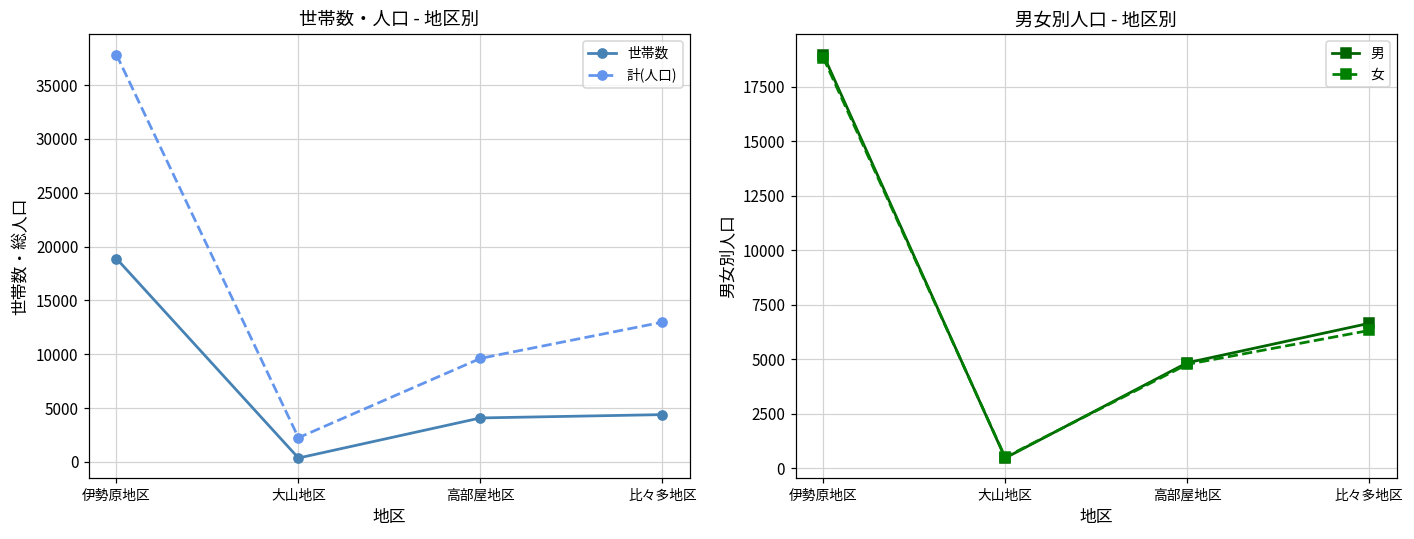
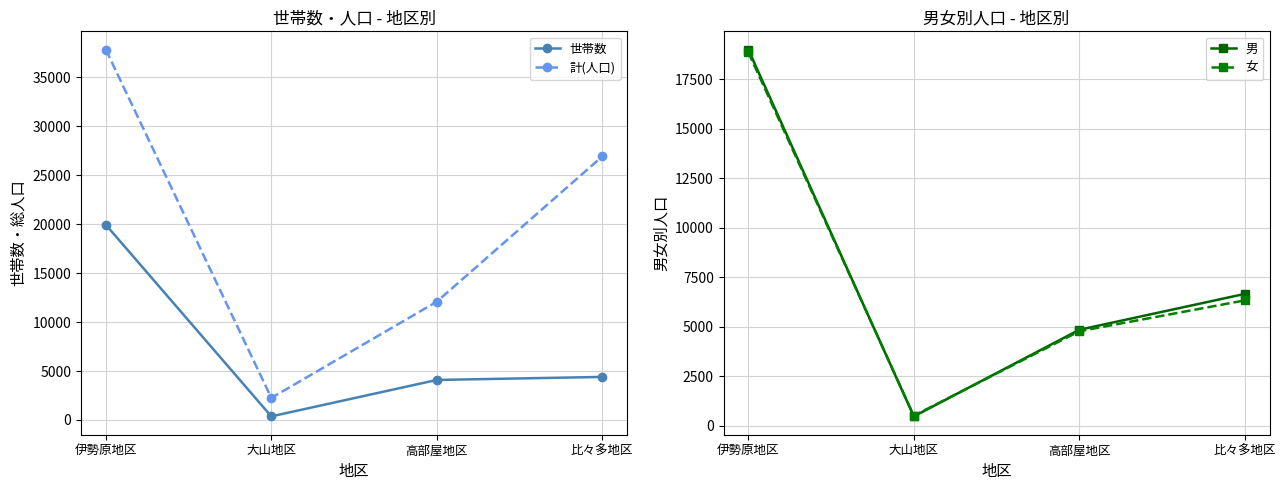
世帯数・人口 - 地区別, 世帯数, 伊勢原地区: 19000 -> 20000
世帯数・人口 - 地区別, 計(人口), 高部屋地区: 10000 -> 12000
世帯数・人口 - 地区別, 計(人口), 比々多地区: 13000 -> 27000
